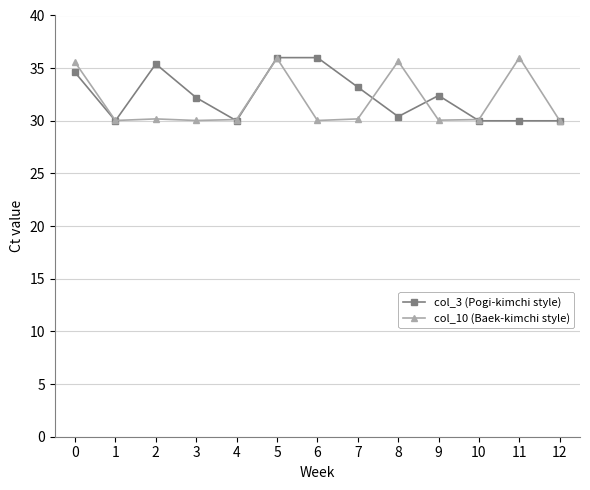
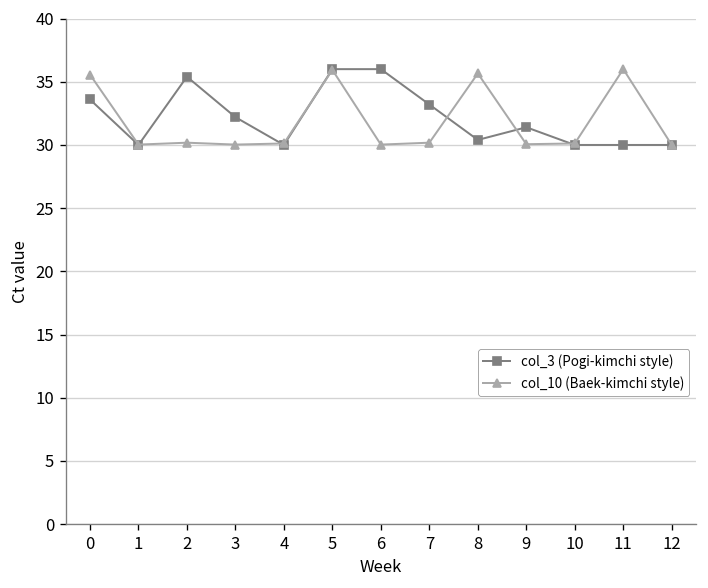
col_3 (Pogi-kimchi style), 0: 34.6 -> 33.6
col_3 (Pogi-kimchi style), 9: 32.4 -> 31.4
